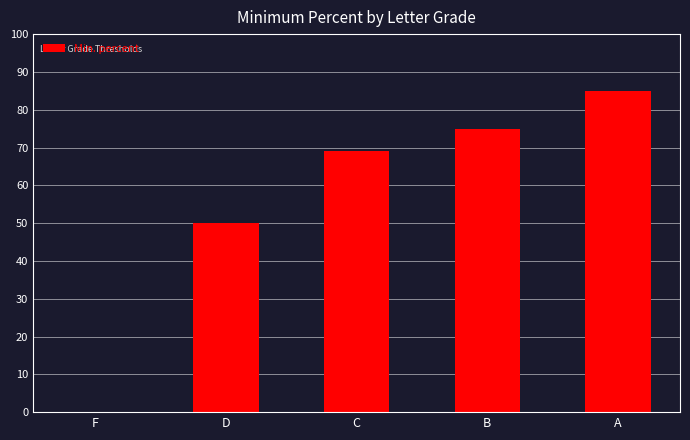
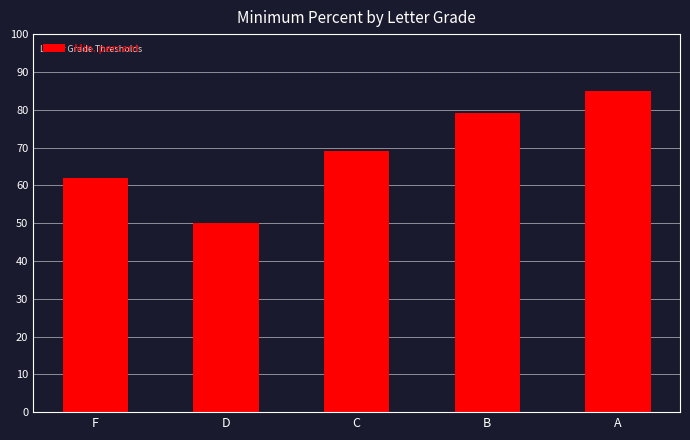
F: 0 -> 62
B: 75 -> 79
